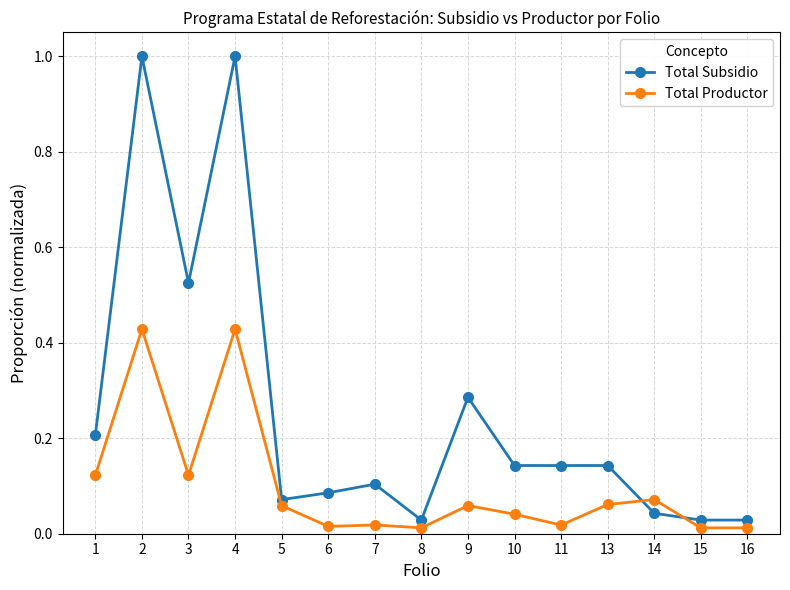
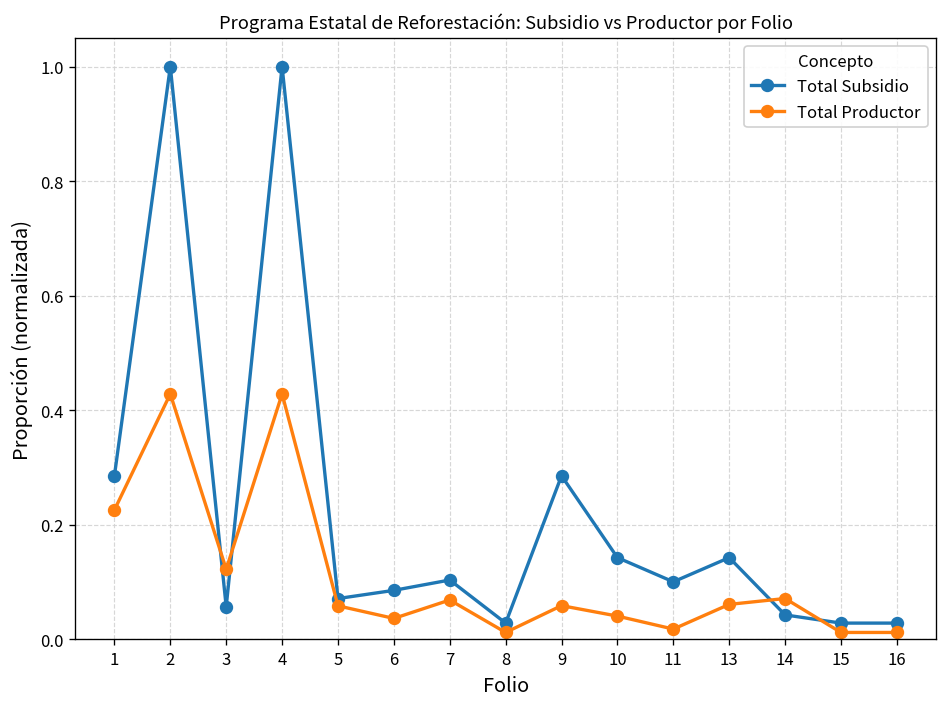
Total Subsidio, 1: 0.21 -> 0.29
Total Productor, 1: 0.12 -> 0.23
Total Subsidio, 3: 0.53 -> 0.06
Total Productor, 6: 0.02 -> 0.04
Total Productor, 7: 0.02 -> 0.07
Total Subsidio, 11: 0.14 -> 0.10
